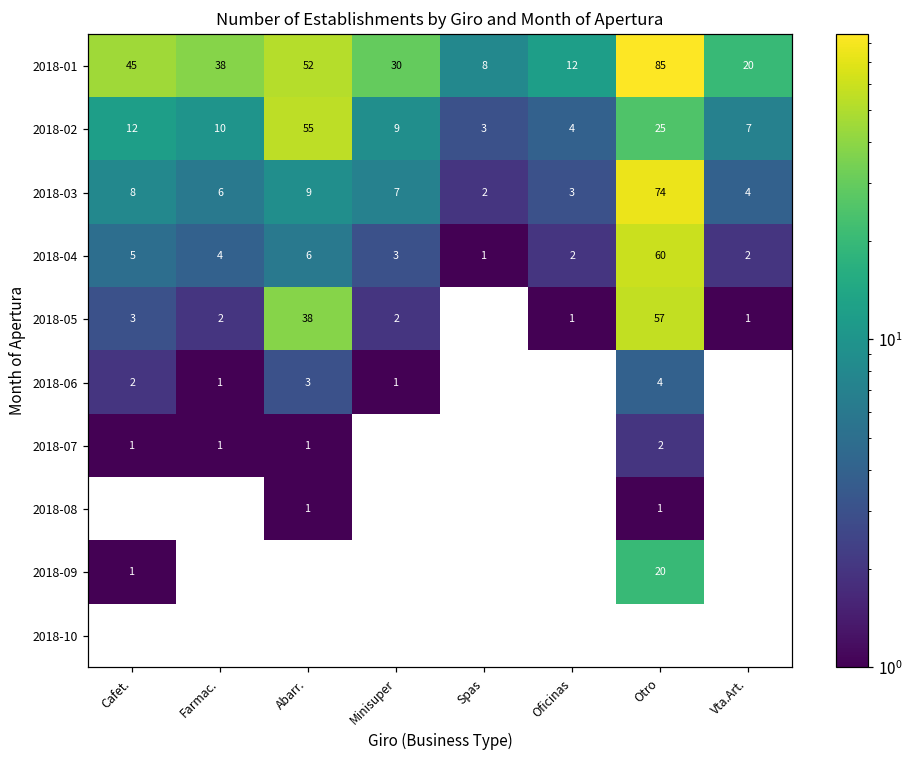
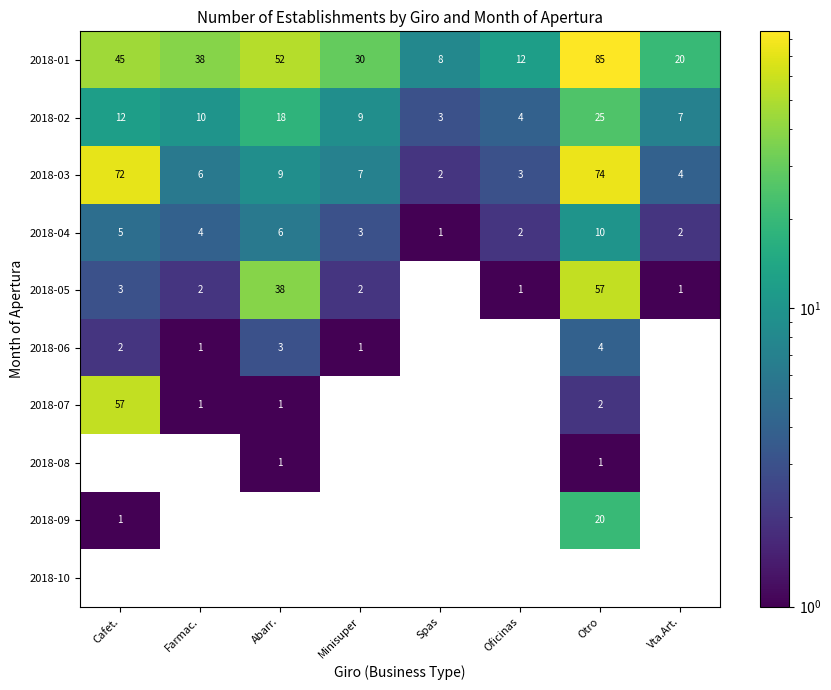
2018-02, Abarr.: 55 -> 18
2018-03, Cafet.: 8 -> 72
2018-04, Otro: 60 -> 10
2018-07, Cafet.: 1 -> 57
